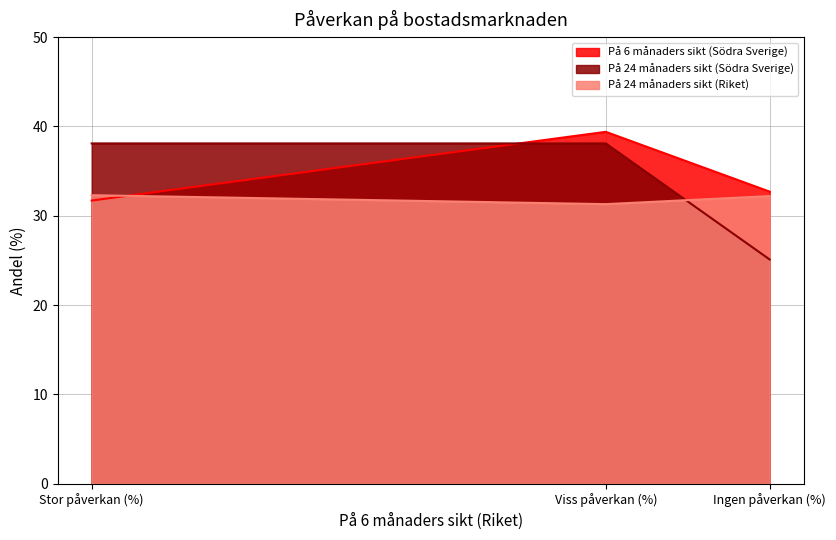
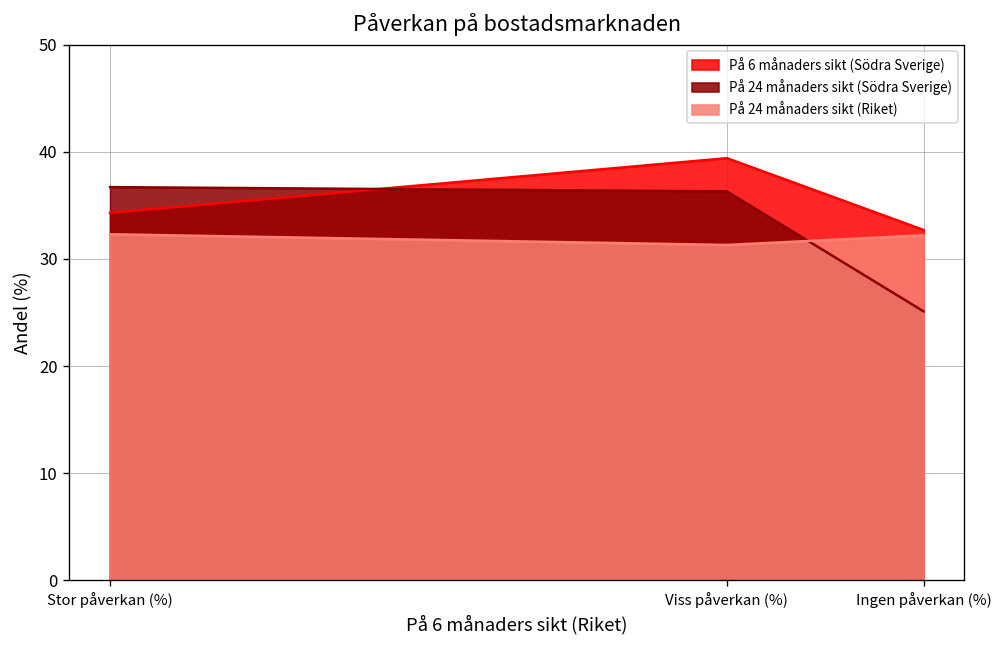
På 6 månaders sikt (Södra Sverige), Stor påverkan (%): 32 -> 34
På 24 månaders sikt (Södra Sverige), Stor påverkan (%): 38 -> 37
På 24 månaders sikt (Södra Sverige), Viss påverkan (%): 38 -> 36
